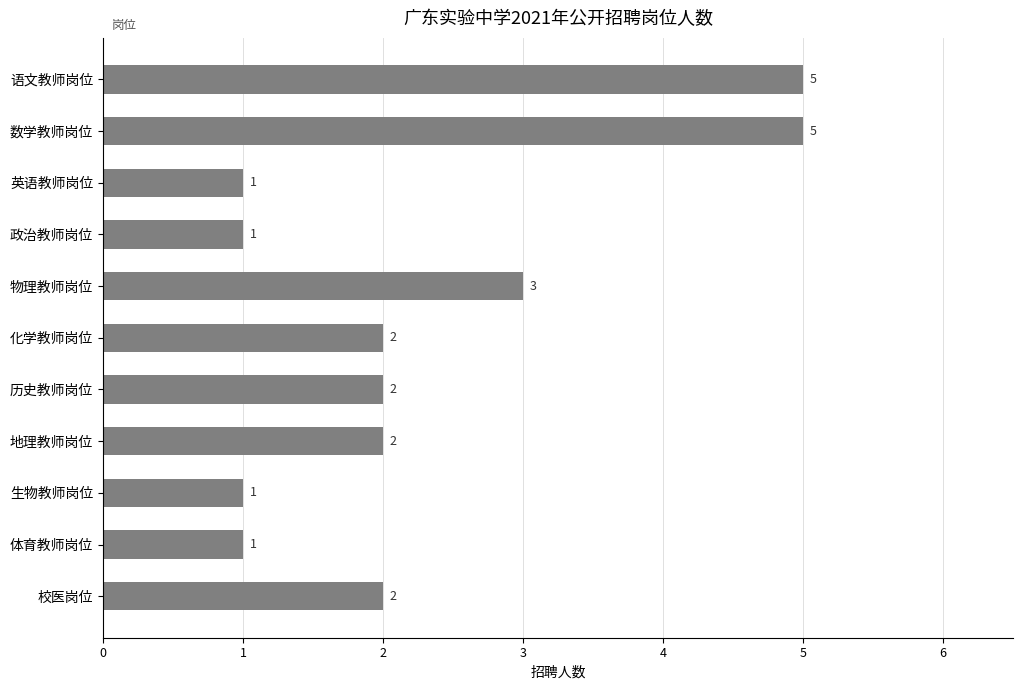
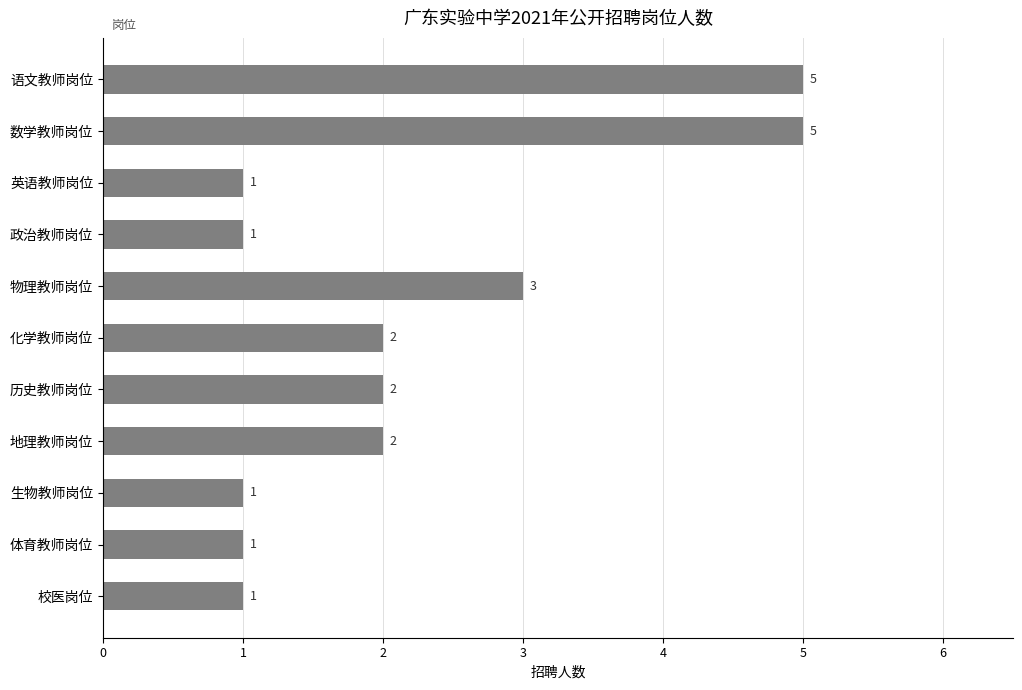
校医岗位: 2 -> 1
